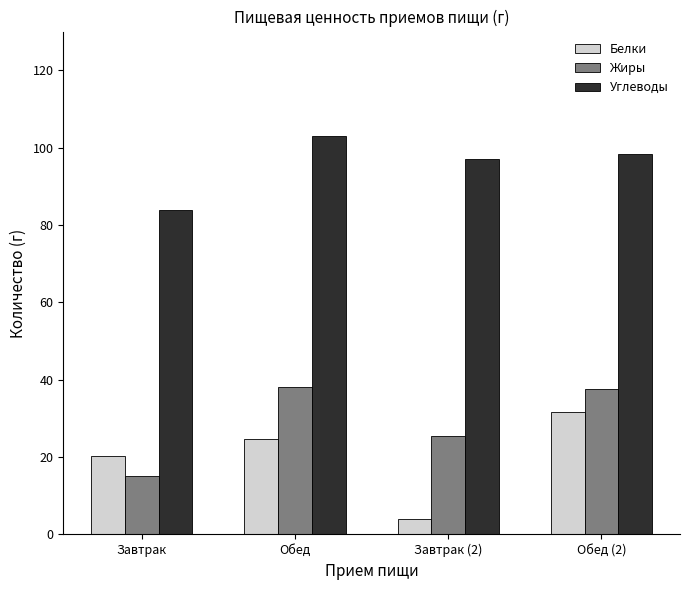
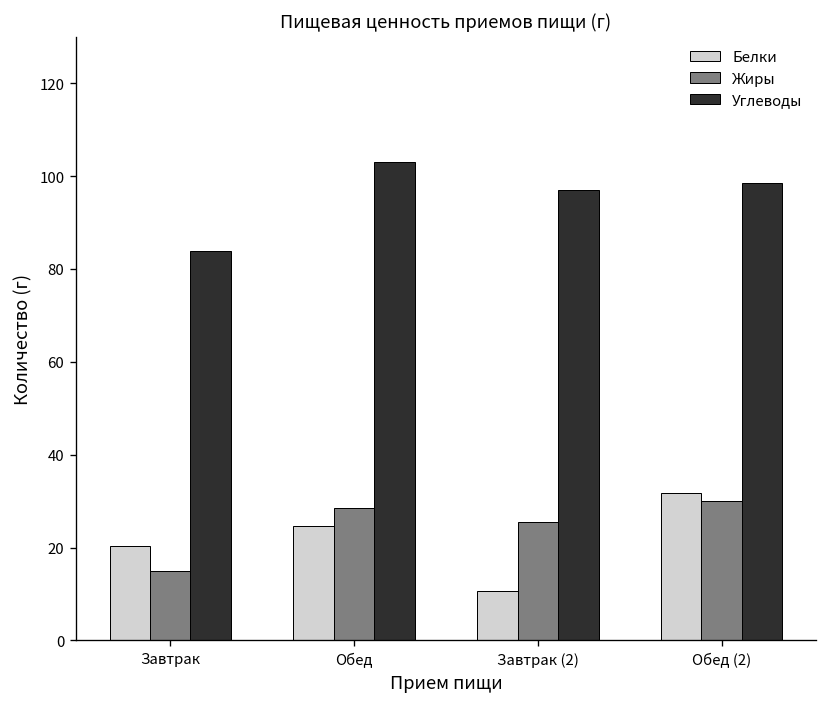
Жиры, Обед: 38 -> 29
Белки, Завтрак (2): 4 -> 11
Жиры, Обед (2): 38 -> 30
